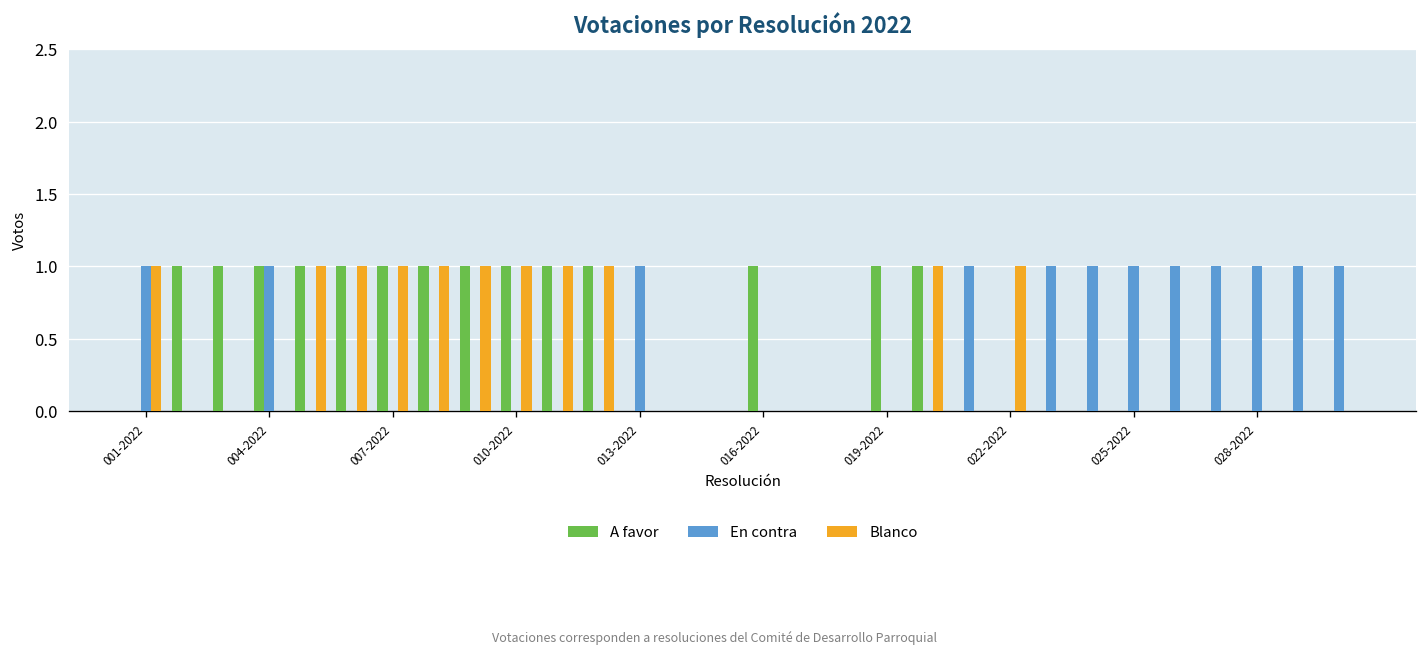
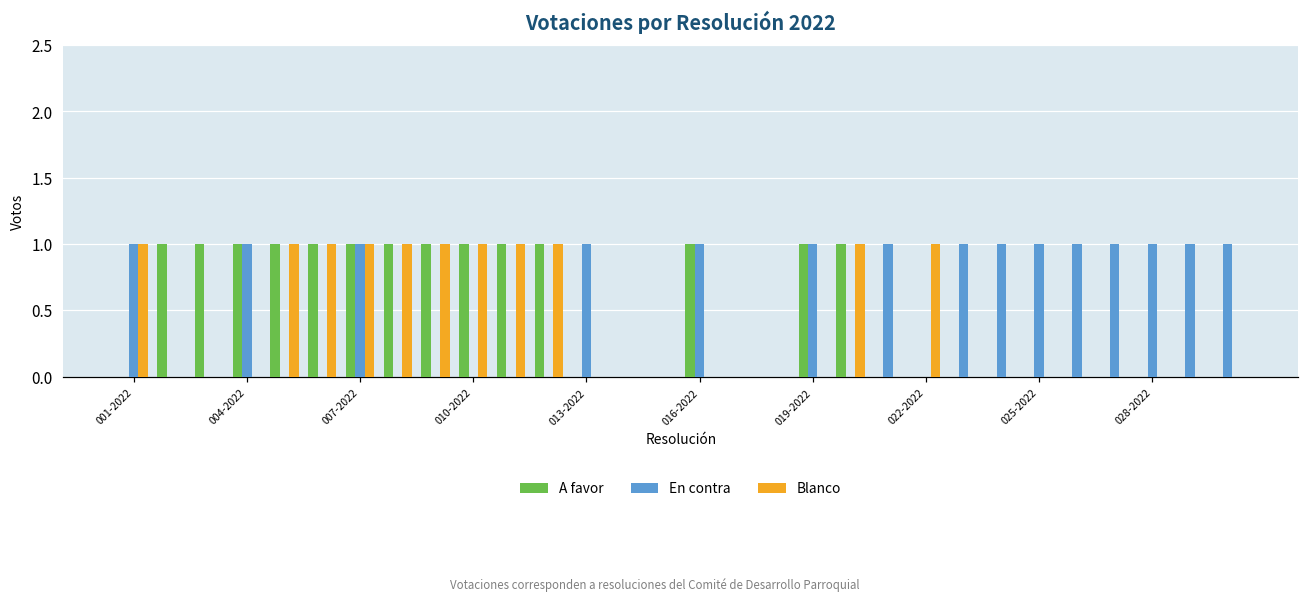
En contra, 007-2022: 0 -> 1
En contra, 016-2022: 0 -> 1
En contra, 019-2022: 0 -> 1
